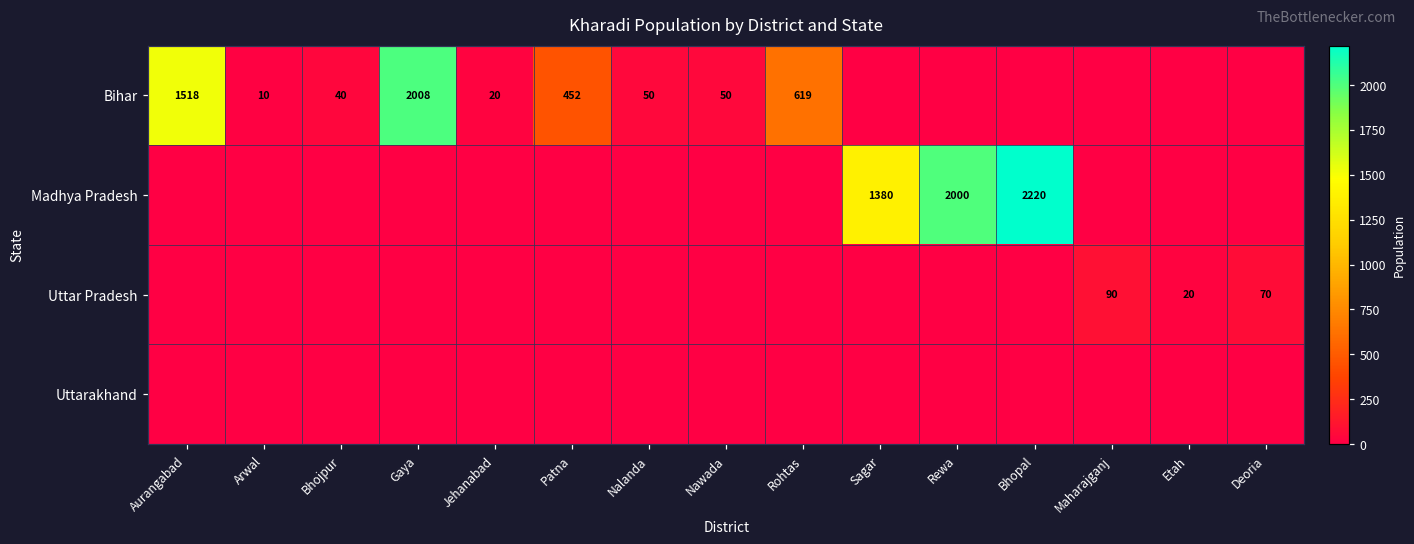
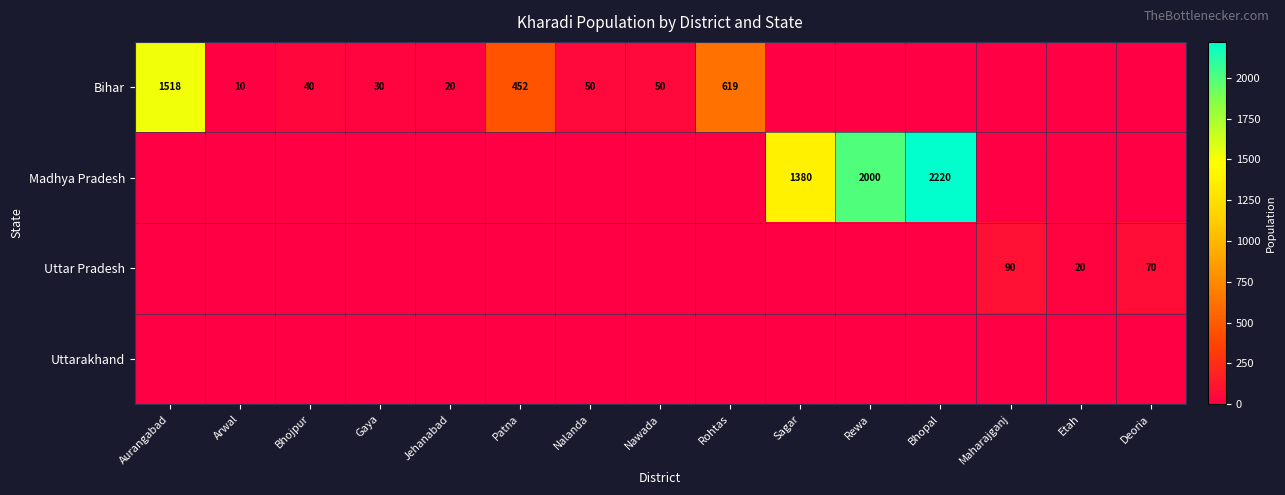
Bihar, Gaya: 2008 -> 30
